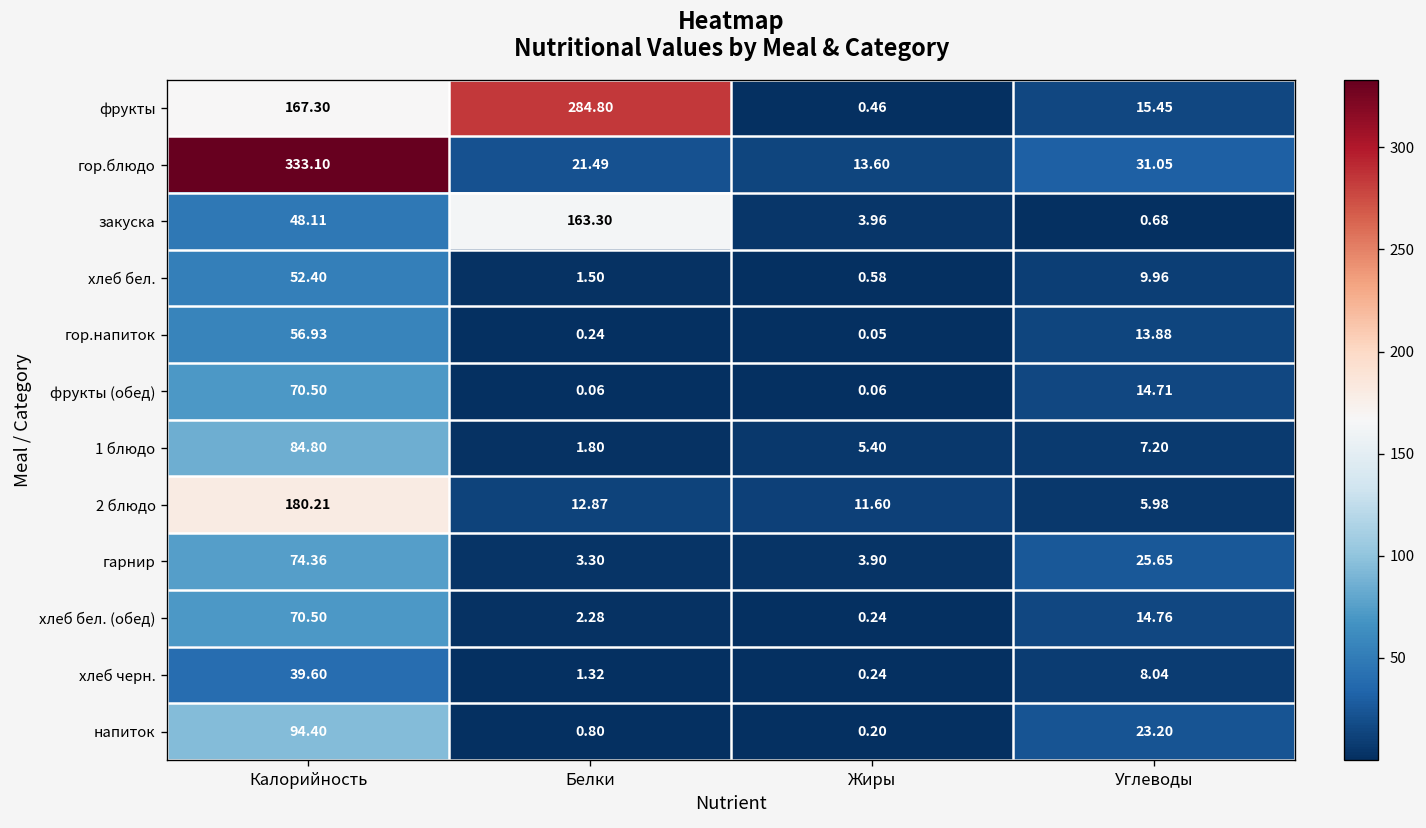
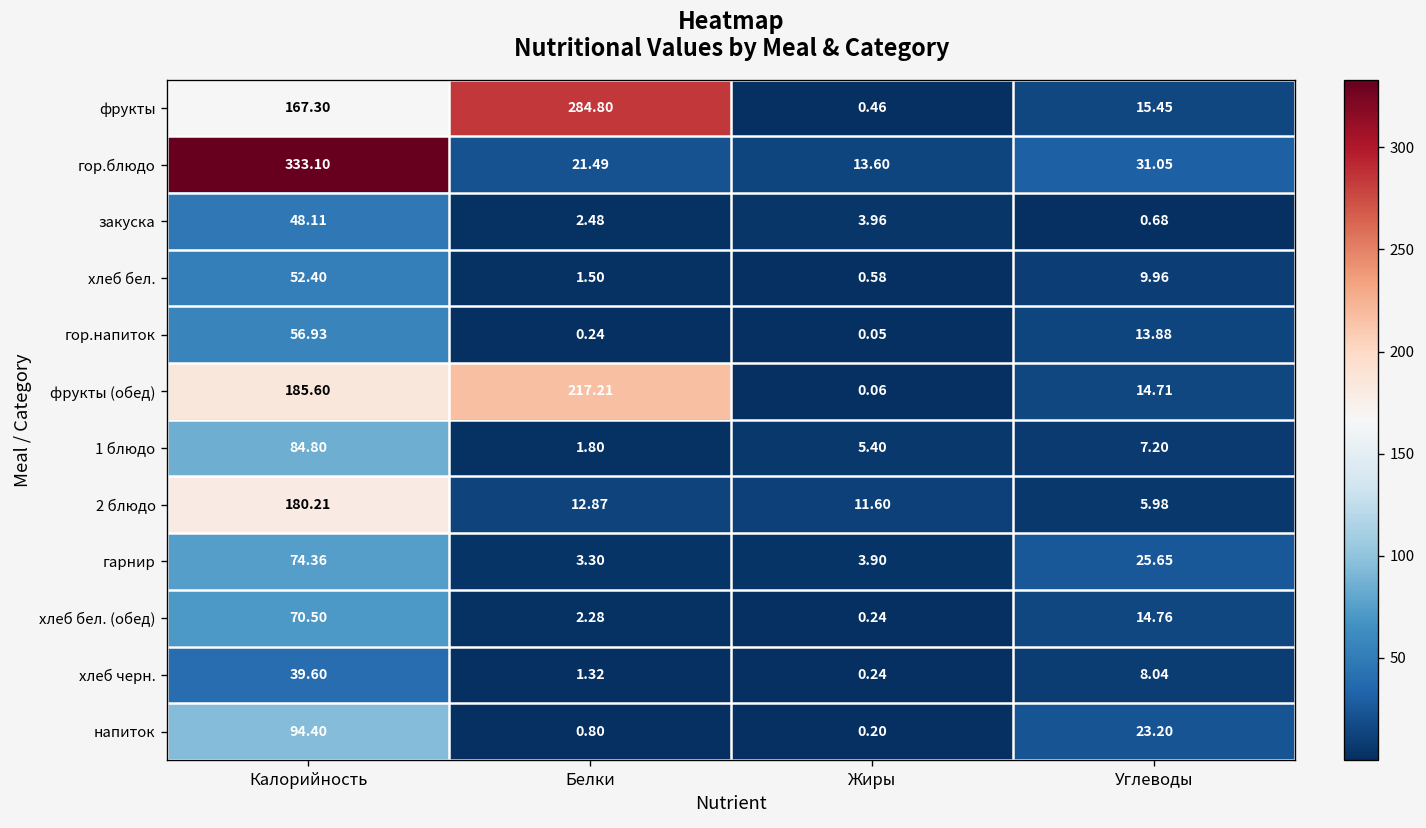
закуска, Белки: 163.30 -> 2.48
фрукты (обед), Калорийность: 70.50 -> 185.60
фрукты (обед), Белки: 0.06 -> 217.21
